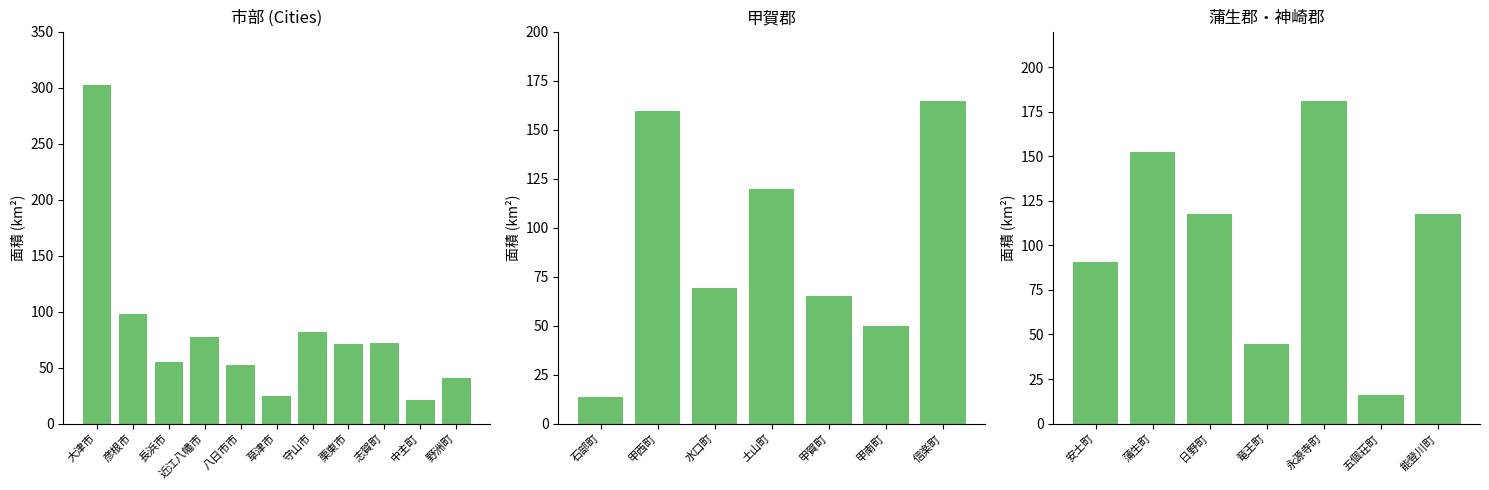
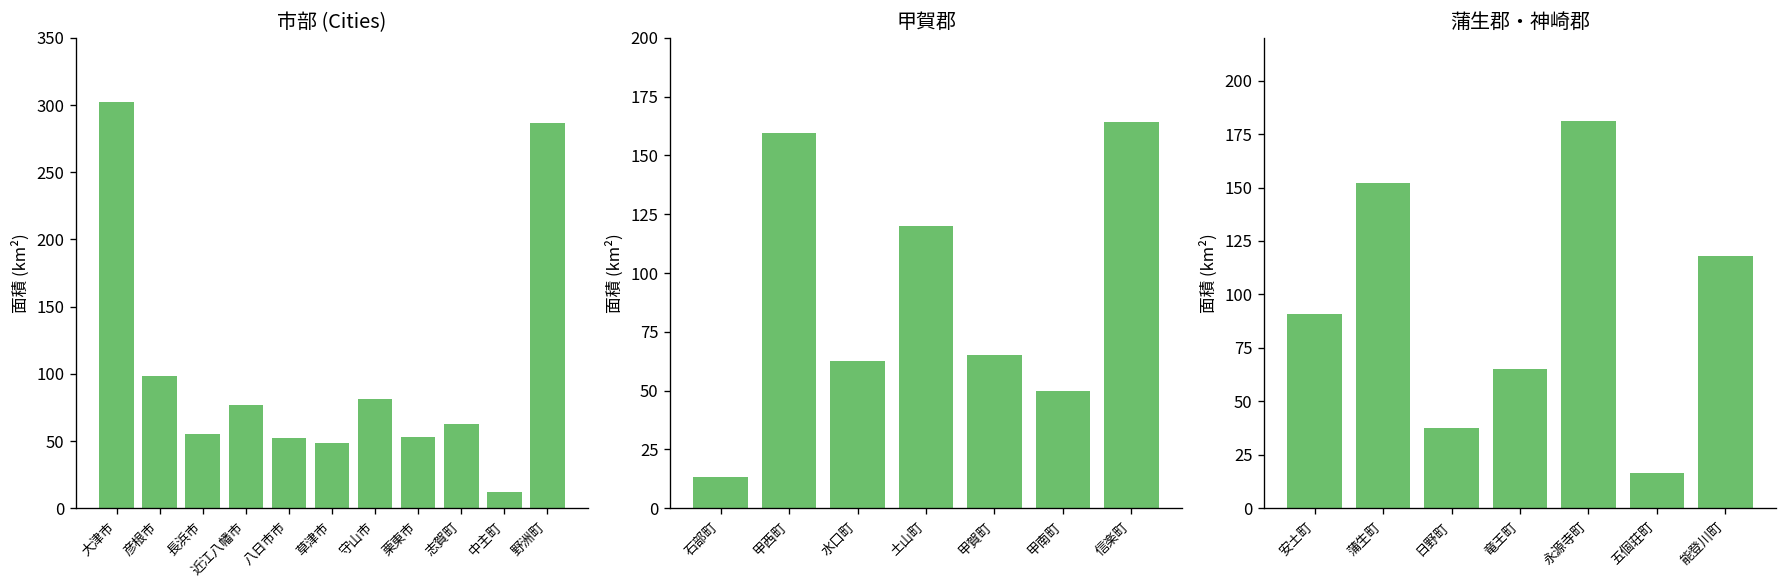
市部 (Cities), 草津市: 25 -> 48
市部 (Cities), 栗東市: 71 -> 53
市部 (Cities), 志賀町: 72 -> 63
市部 (Cities), 中主町: 21 -> 12
市部 (Cities), 野洲町: 41 -> 287
甲賀郡, 水口町: 69 -> 63
蒲生郡・神崎郡, 日野町: 118 -> 37
蒲生郡・神崎郡, 竜王町: 45 -> 65
